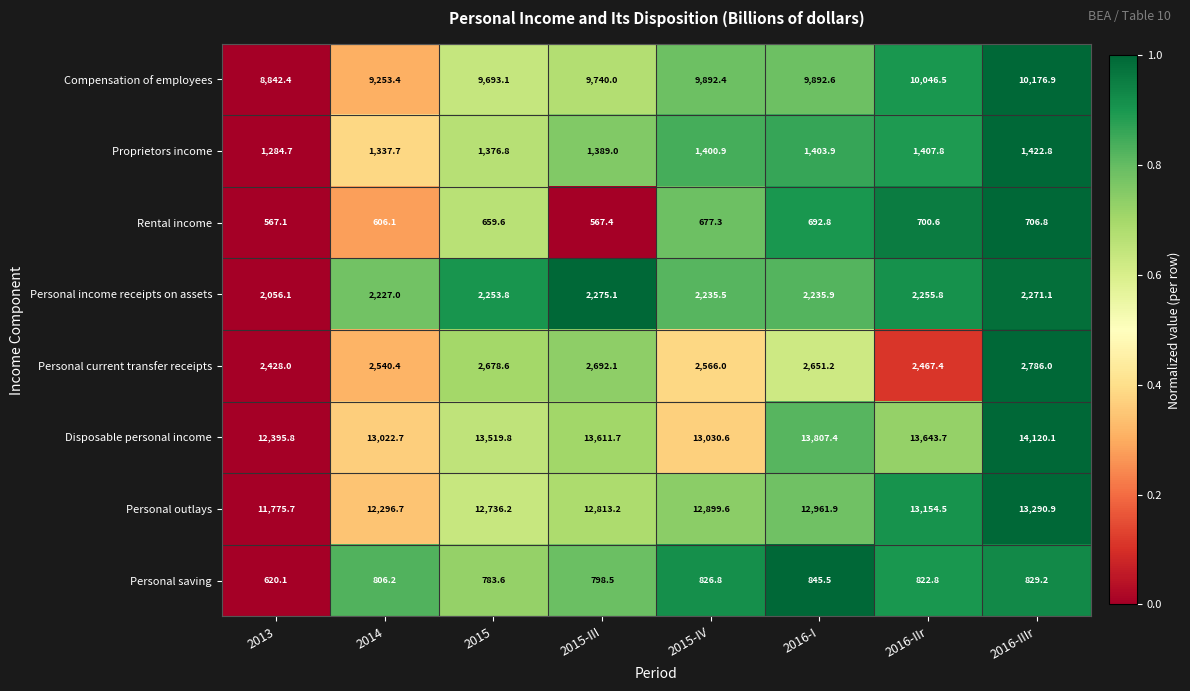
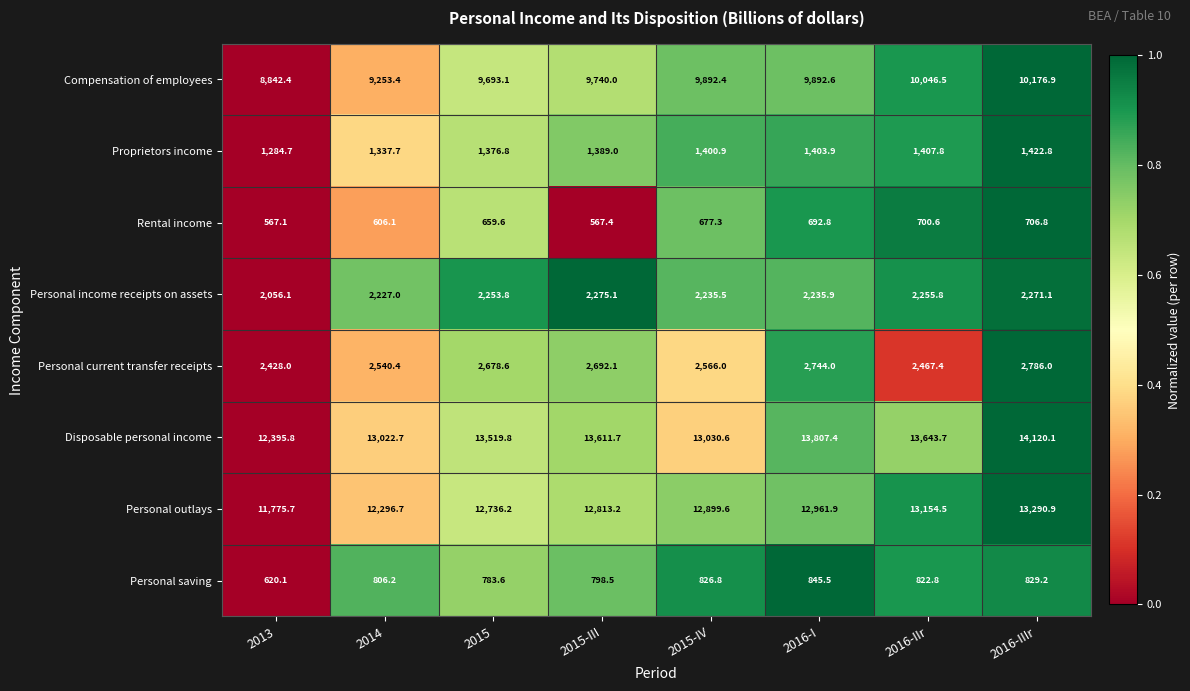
Personal current transfer receipts, 2016-I: 2,651.2 -> 2,744.0
